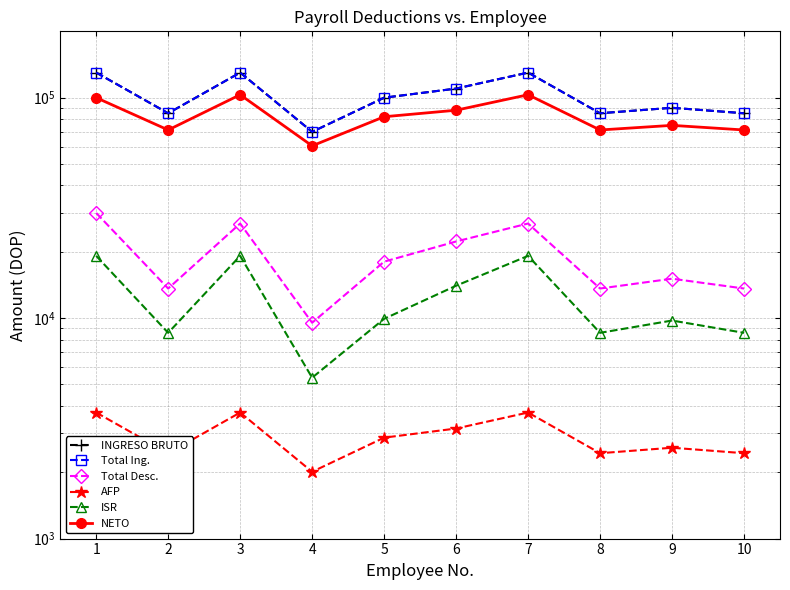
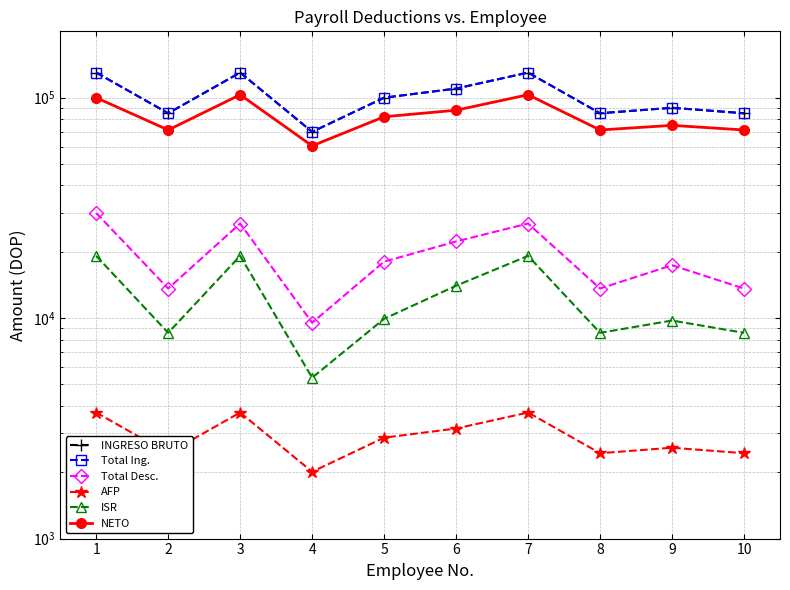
Total Desc., 9: 15000 -> 17000
